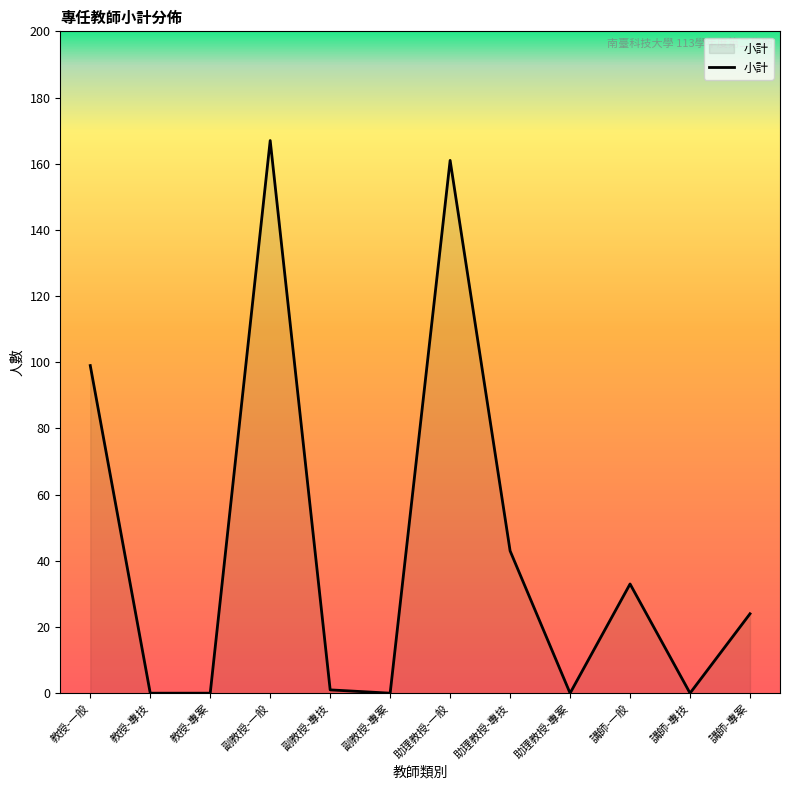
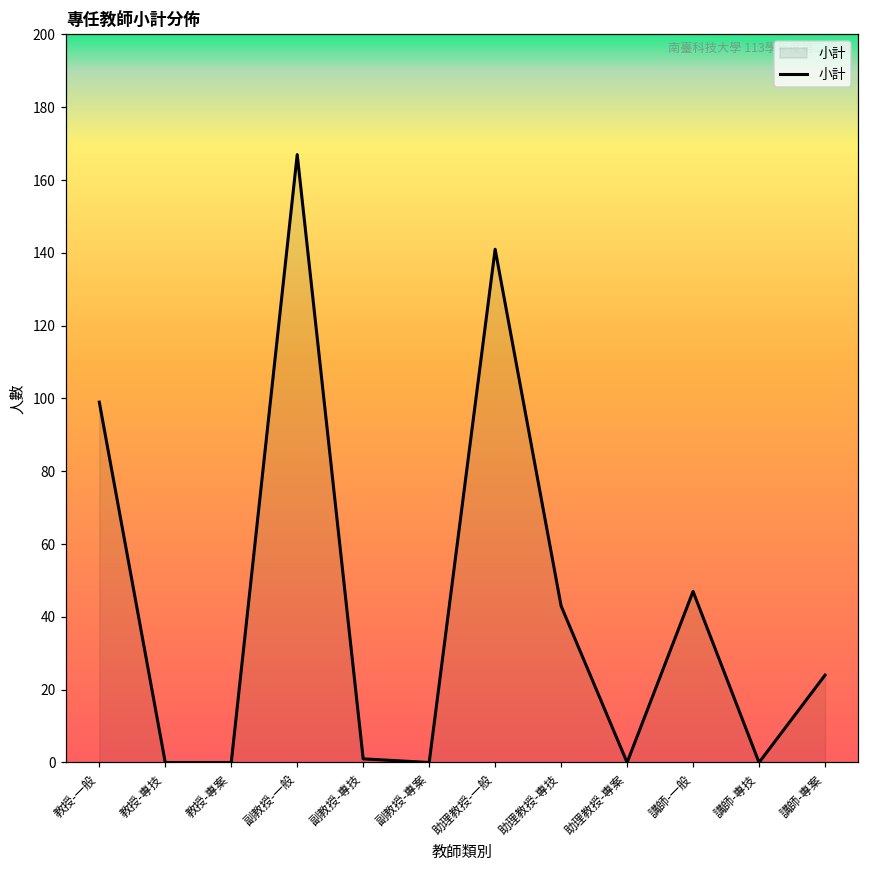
助理教授-一般: 161 -> 141
講師-一般: 33 -> 47
